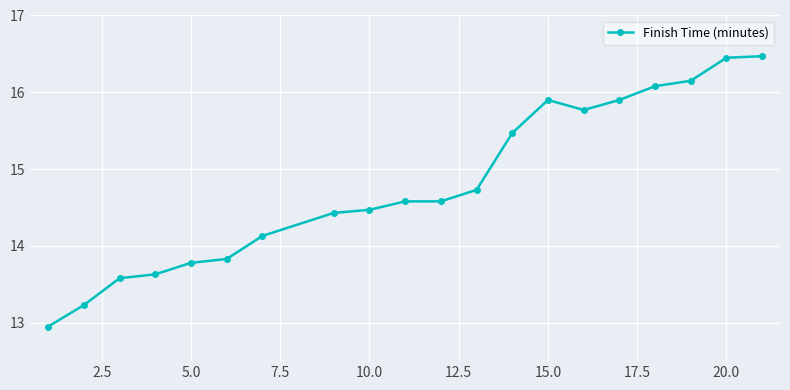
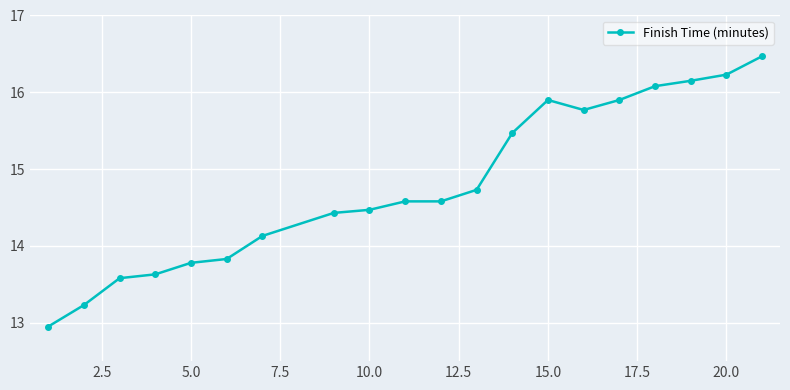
20.0: 16.5 -> 16.2
